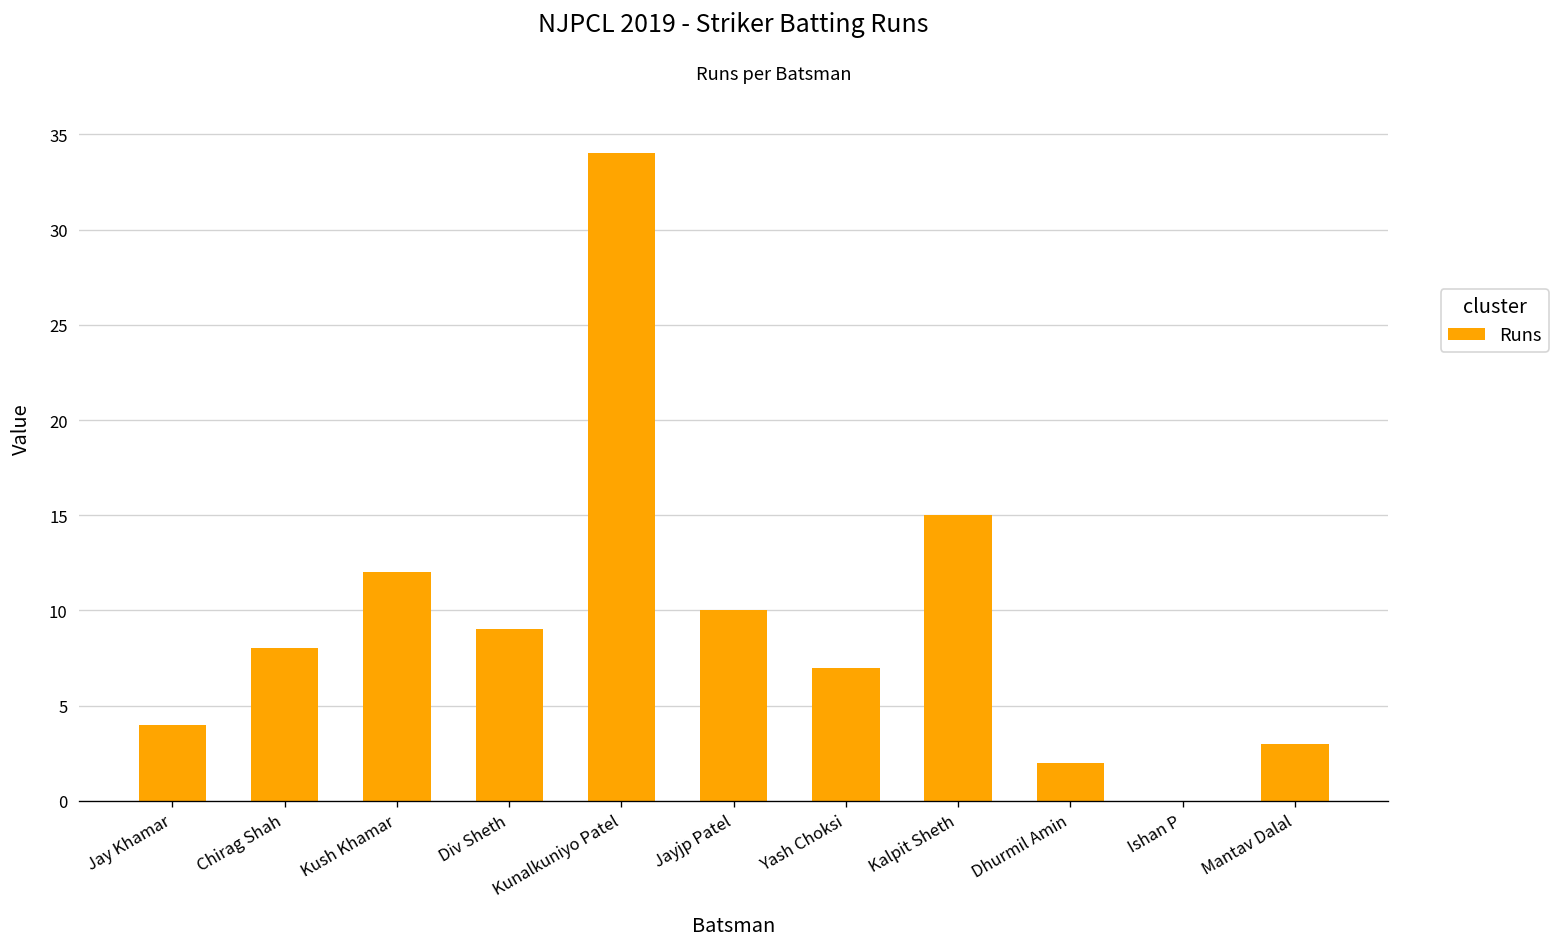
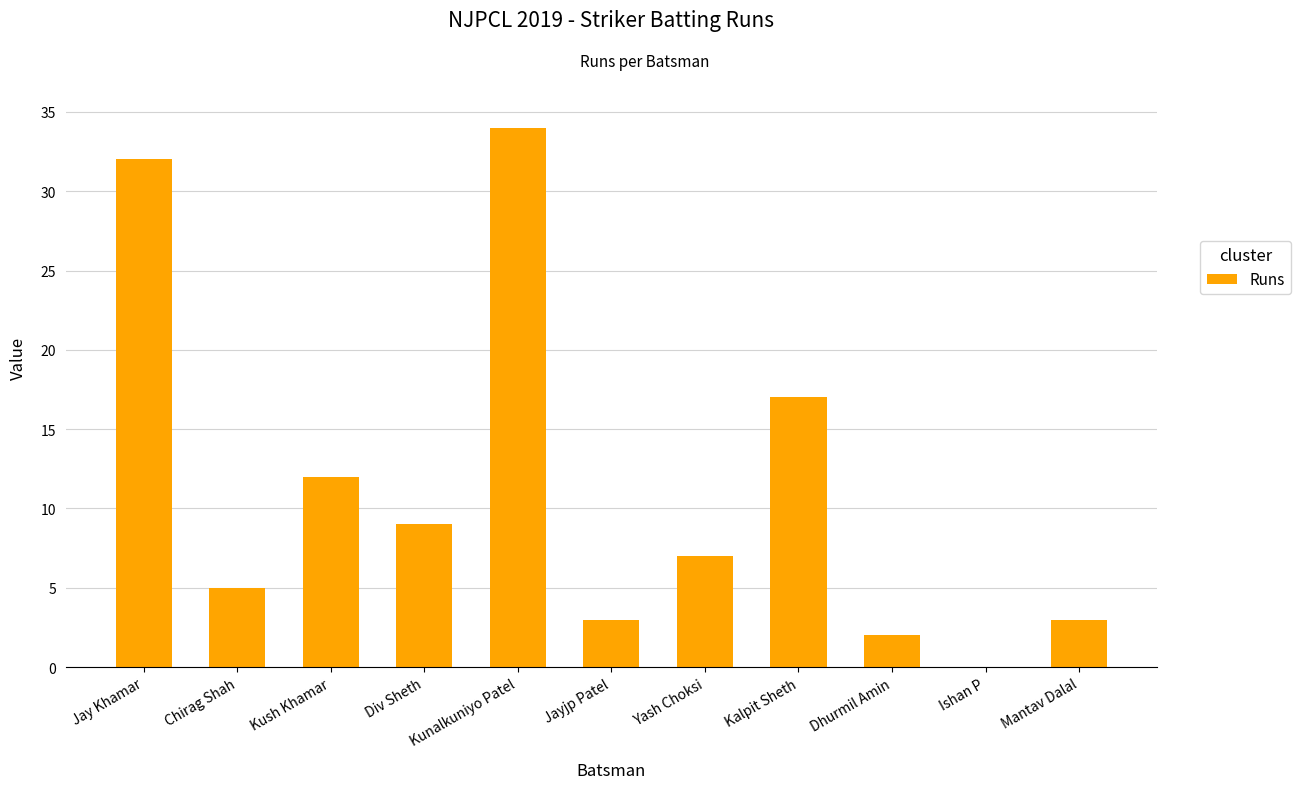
Jay Khamar: 4 -> 32
Chirag Shah: 8 -> 5
Jayjp Patel: 10 -> 3
Kalpit Sheth: 15 -> 17
